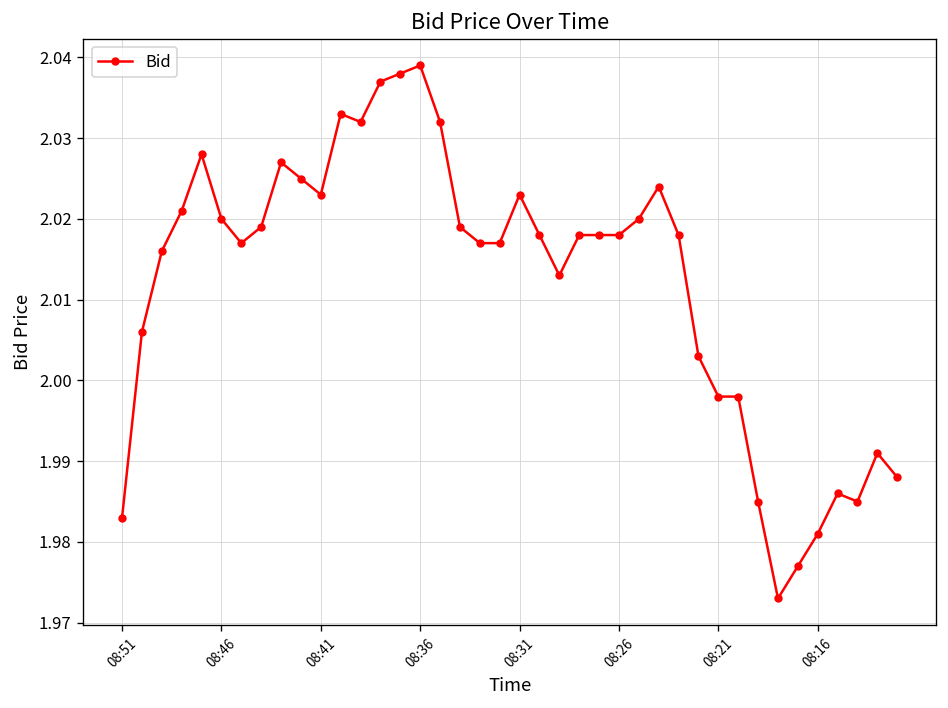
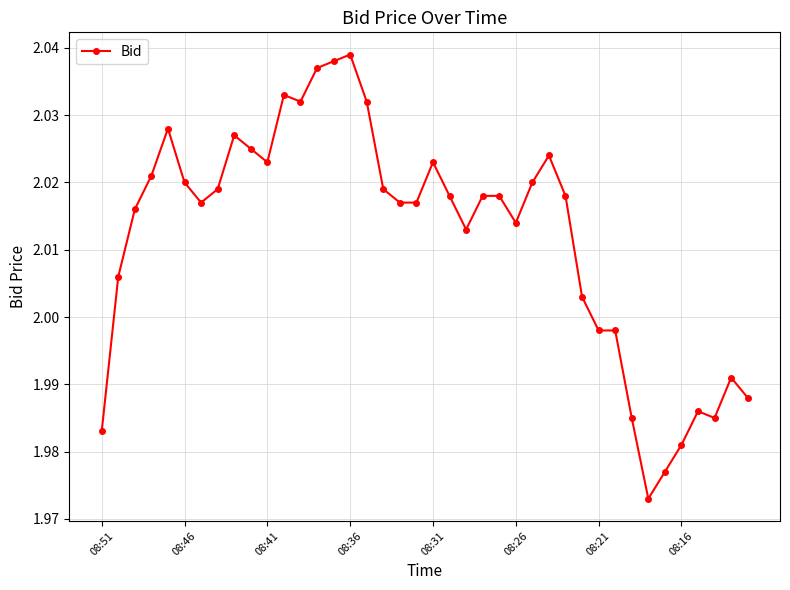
08:26: 2.018 -> 2.014
